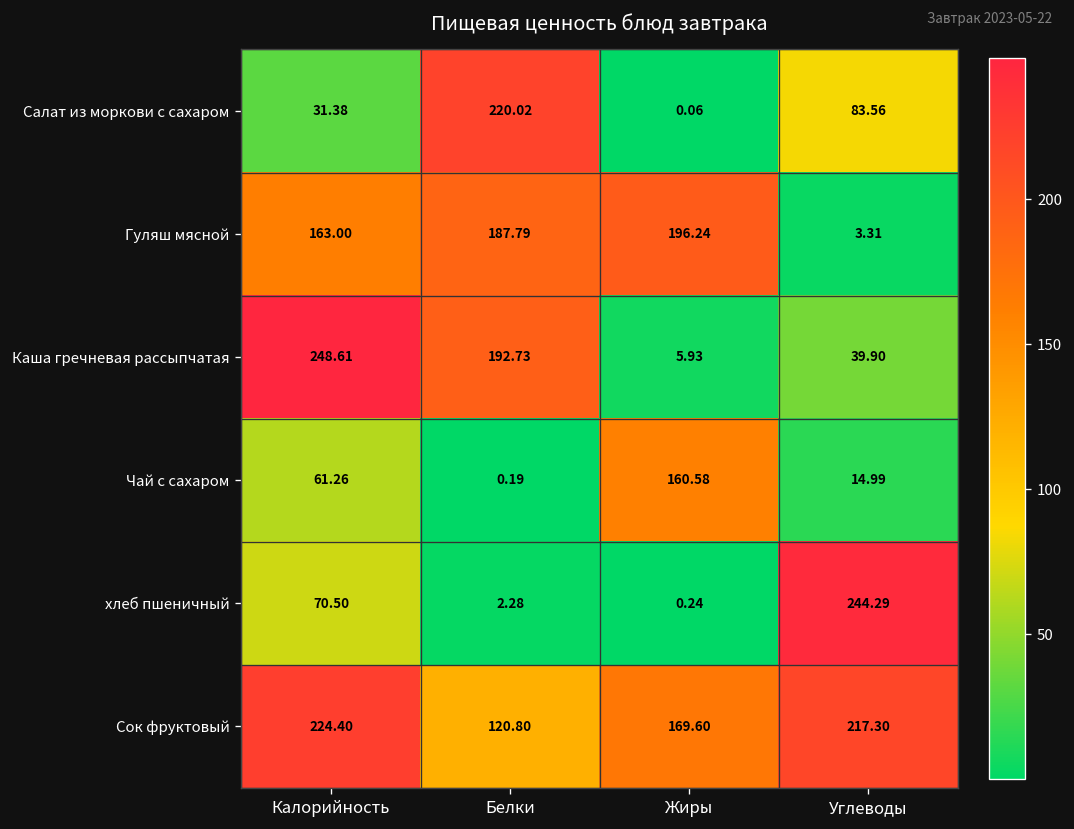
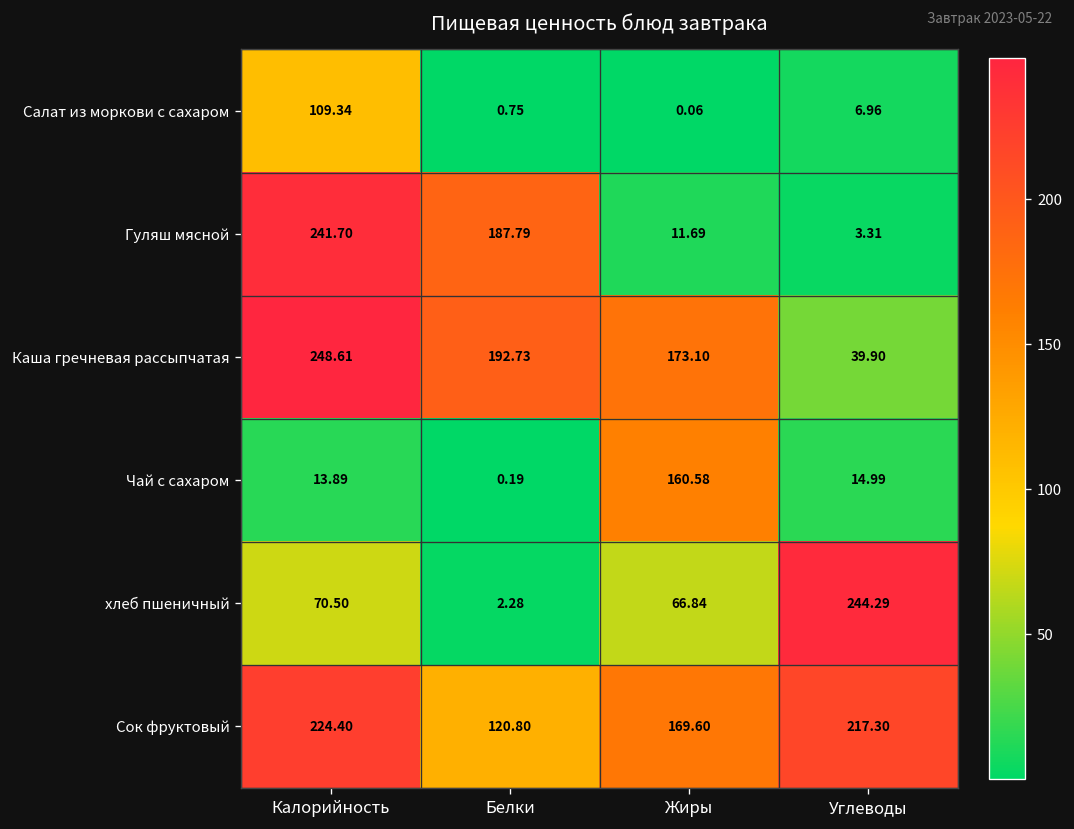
Салат из моркови с сахаром, Калорийность: 31.38 -> 109.34
Салат из моркови с сахаром, Белки: 220.02 -> 0.75
Салат из моркови с сахаром, Углеводы: 83.56 -> 6.96
Гуляш мясной, Калорийность: 163.00 -> 241.70
Гуляш мясной, Жиры: 196.24 -> 11.69
Каша гречневая рассыпчатая, Жиры: 5.93 -> 173.10
Чай с сахаром, Калорийность: 61.26 -> 13.89
хлеб пшеничный, Жиры: 0.24 -> 66.84
